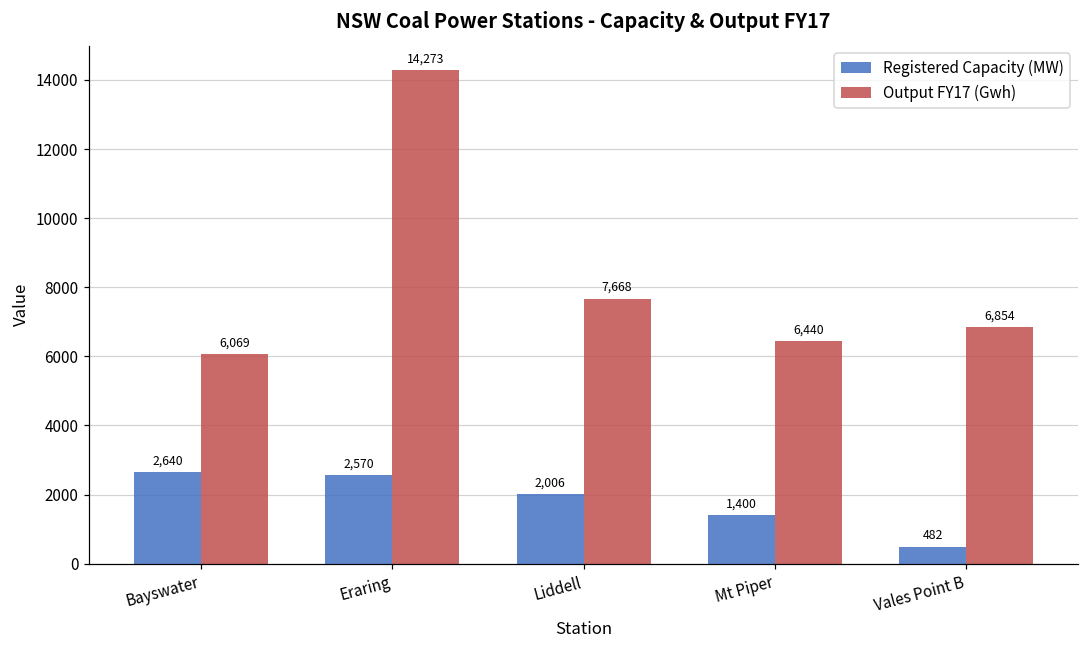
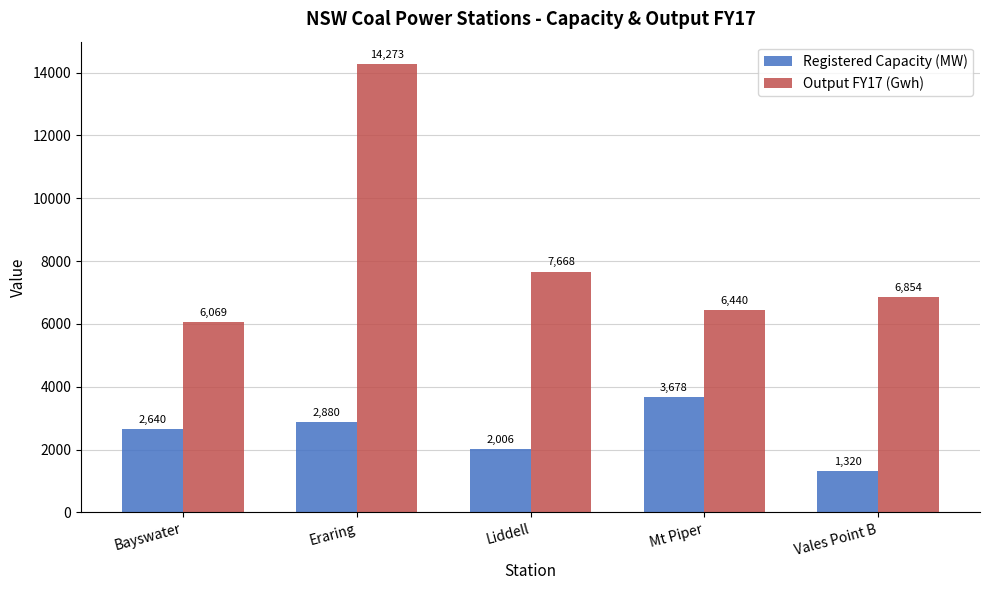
Registered Capacity (MW), Eraring: 2,570 -> 2,880
Registered Capacity (MW), Mt Piper: 1,400 -> 3,678
Registered Capacity (MW), Vales Point B: 482 -> 1,320
